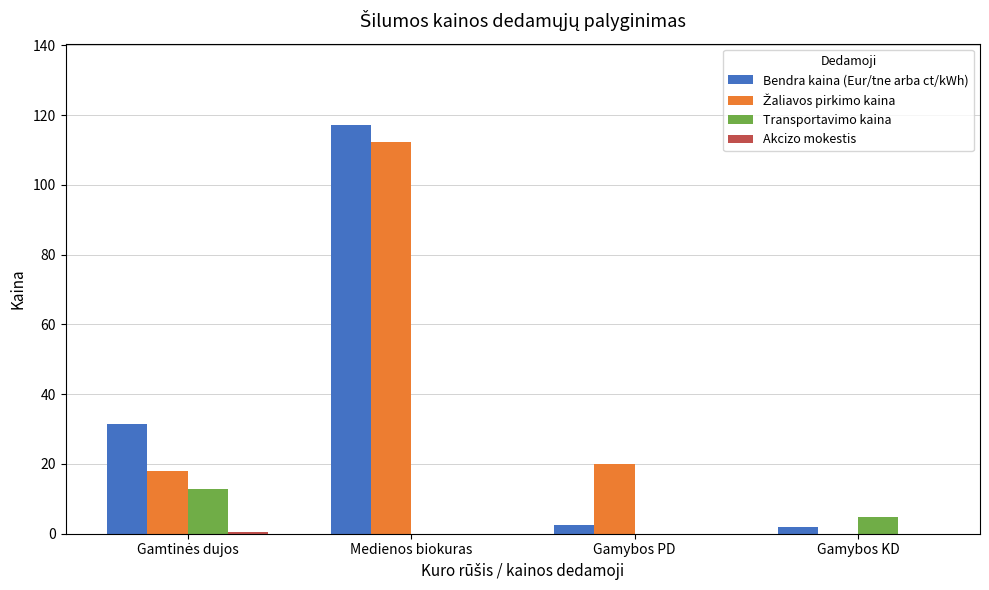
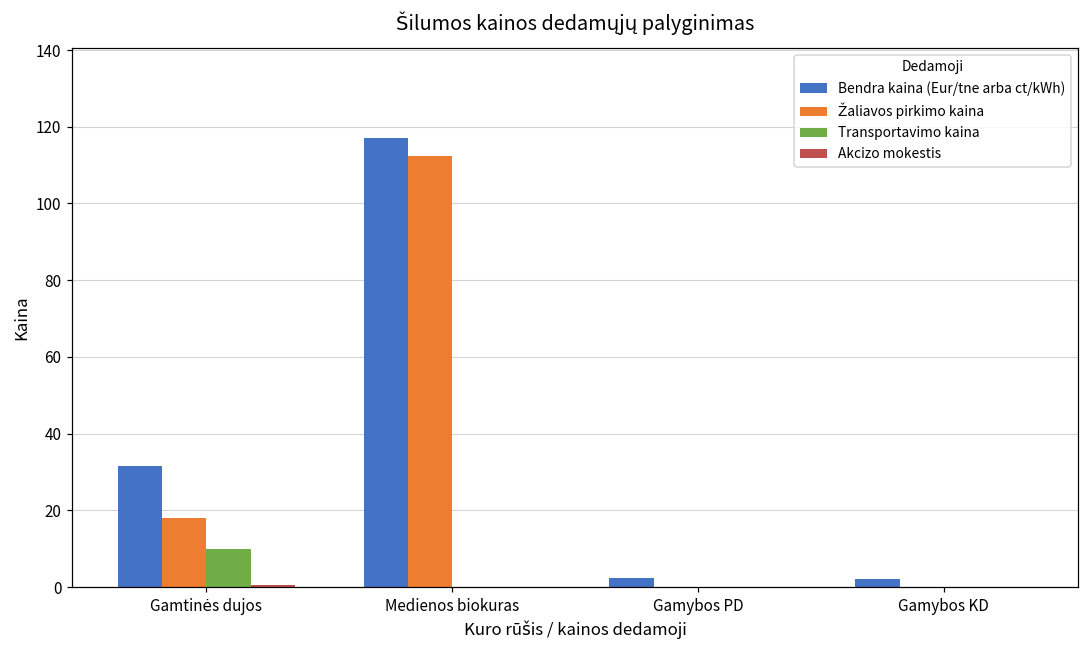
Transportavimo kaina, Gamtinės dujos: 13 -> 10
Žaliavos pirkimo kaina, Gamybos PD: 20 -> 0
Transportavimo kaina, Gamybos KD: 5 -> 0
